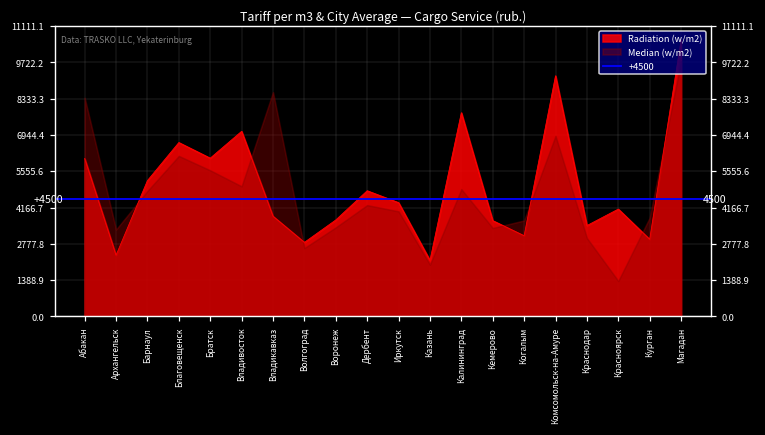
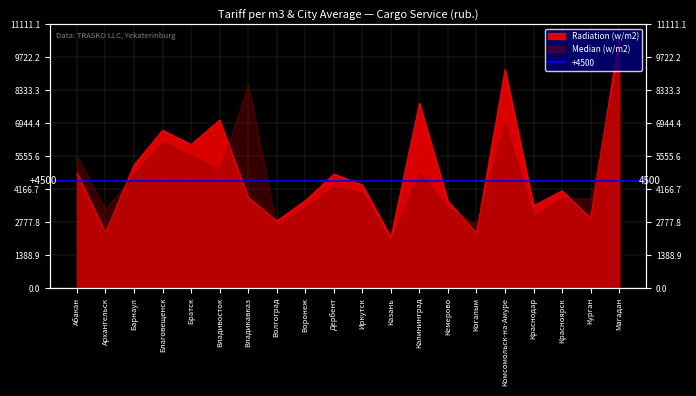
Radiation (w/m2), Абакан: 6000 -> 4900
Median (w/m2), Абакан: 8400 -> 5600
Radiation (w/m2), Когалым: 3100 -> 2300
Median (w/m2), Когалым: 3700 -> 2700
Median (w/m2), Красноярск: 1400 -> 3800
